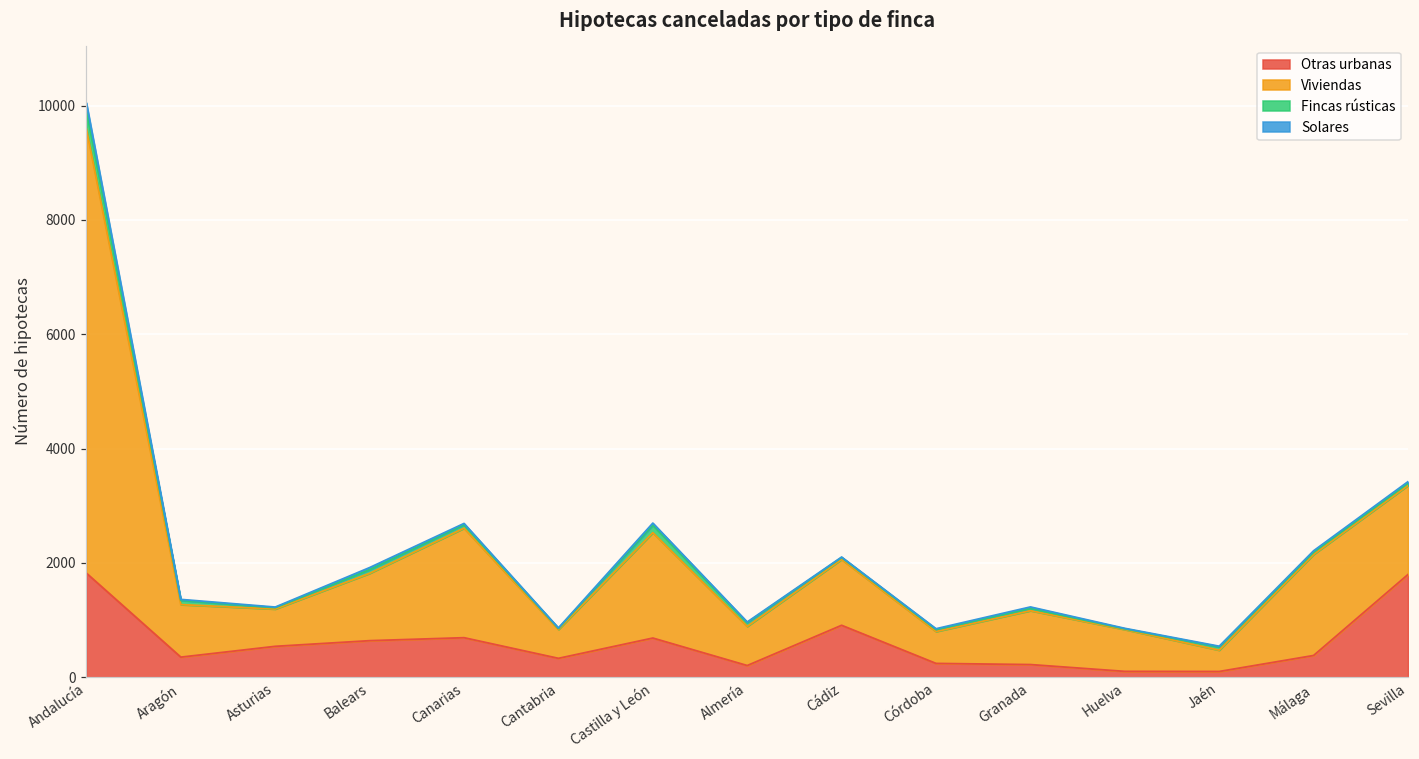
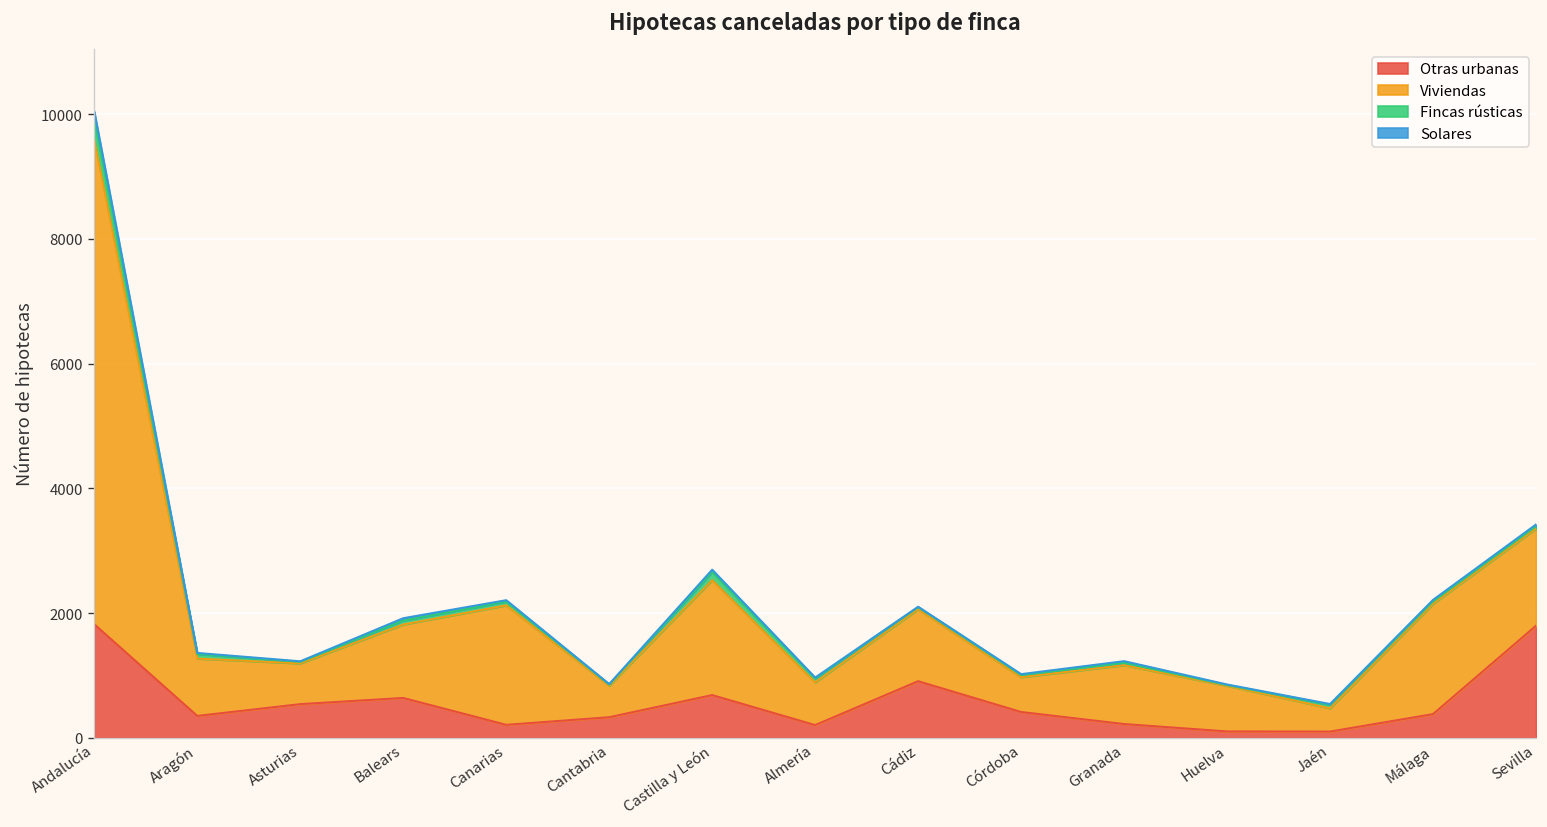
Otras urbanas, Canarias: 700 -> 200
Otras urbanas, Córdoba: 200 -> 400
